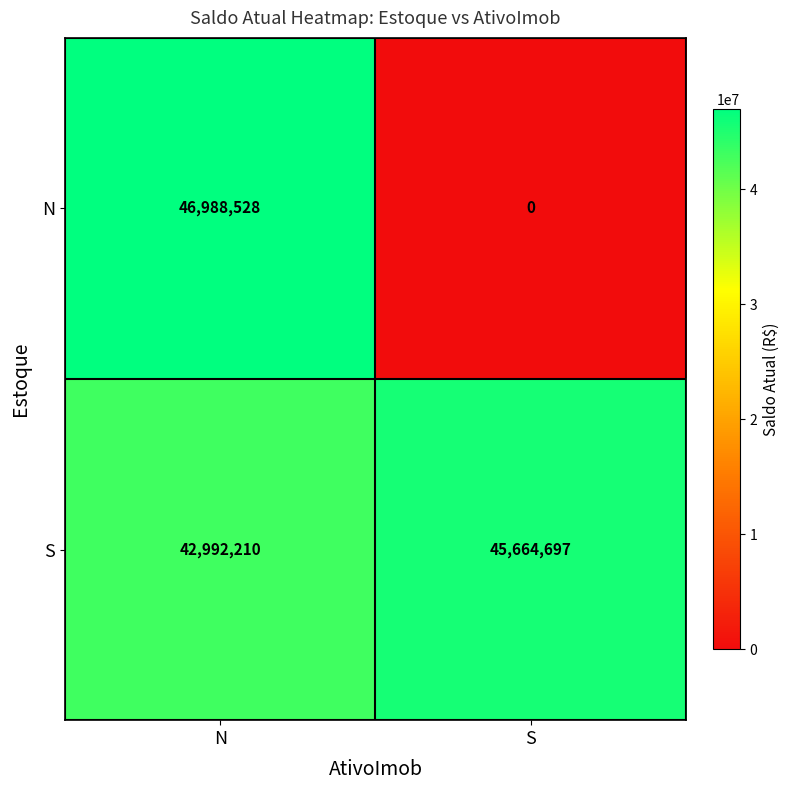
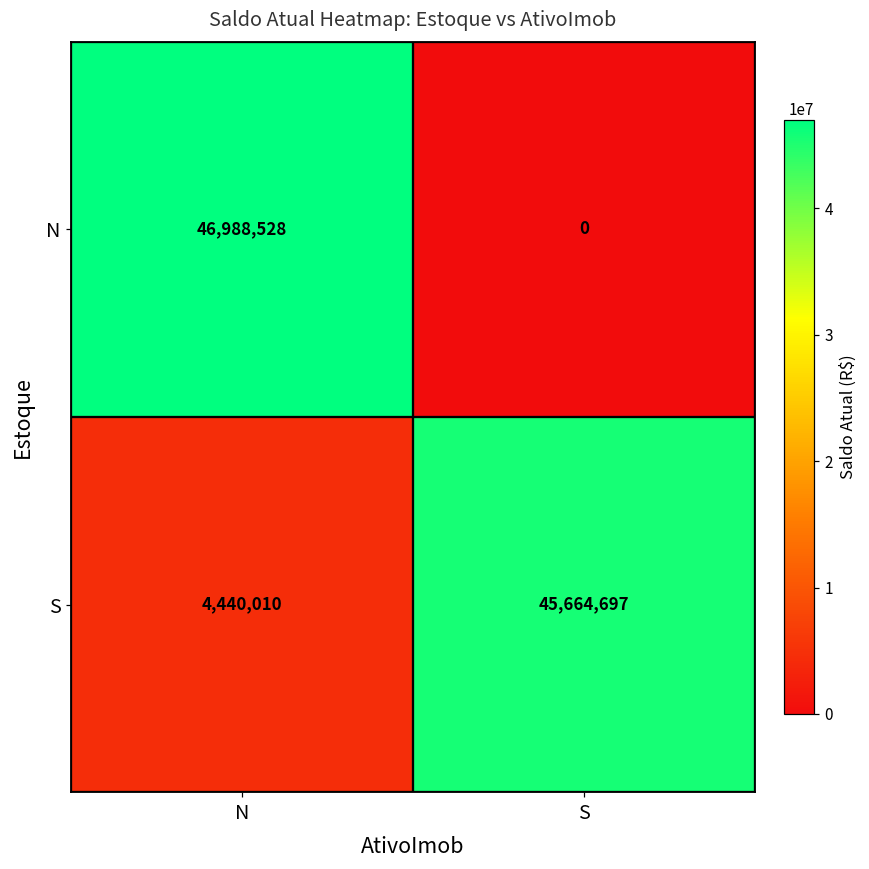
S, N: 42,992,210 -> 4,440,010
